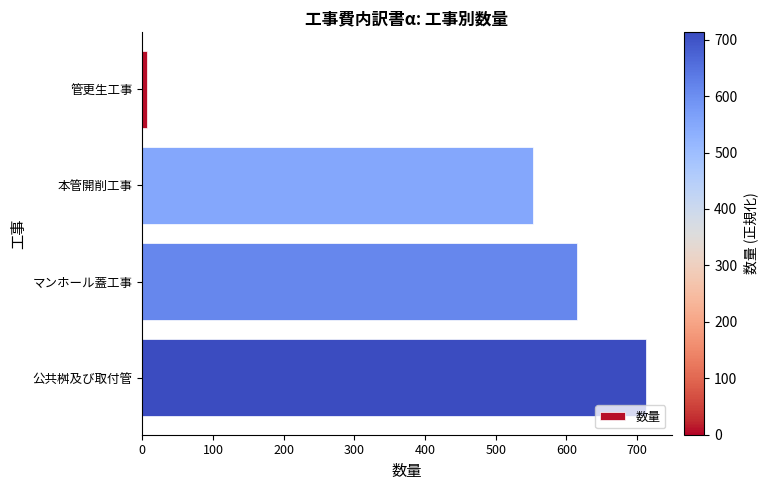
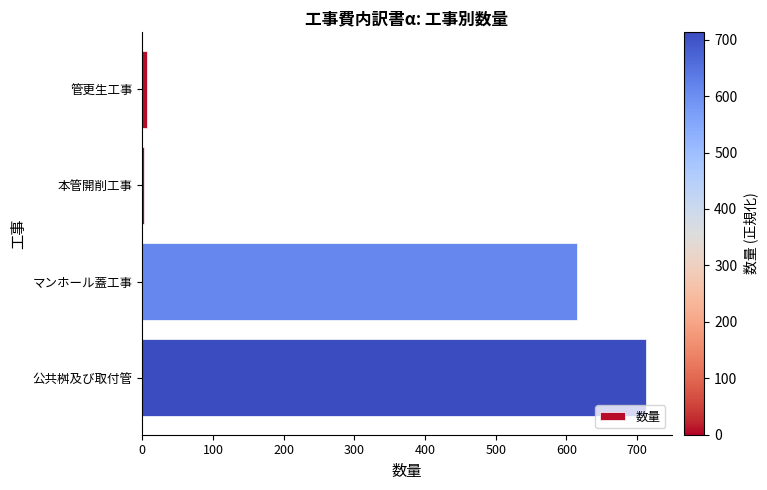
本管開削工事: 550 -> 0
